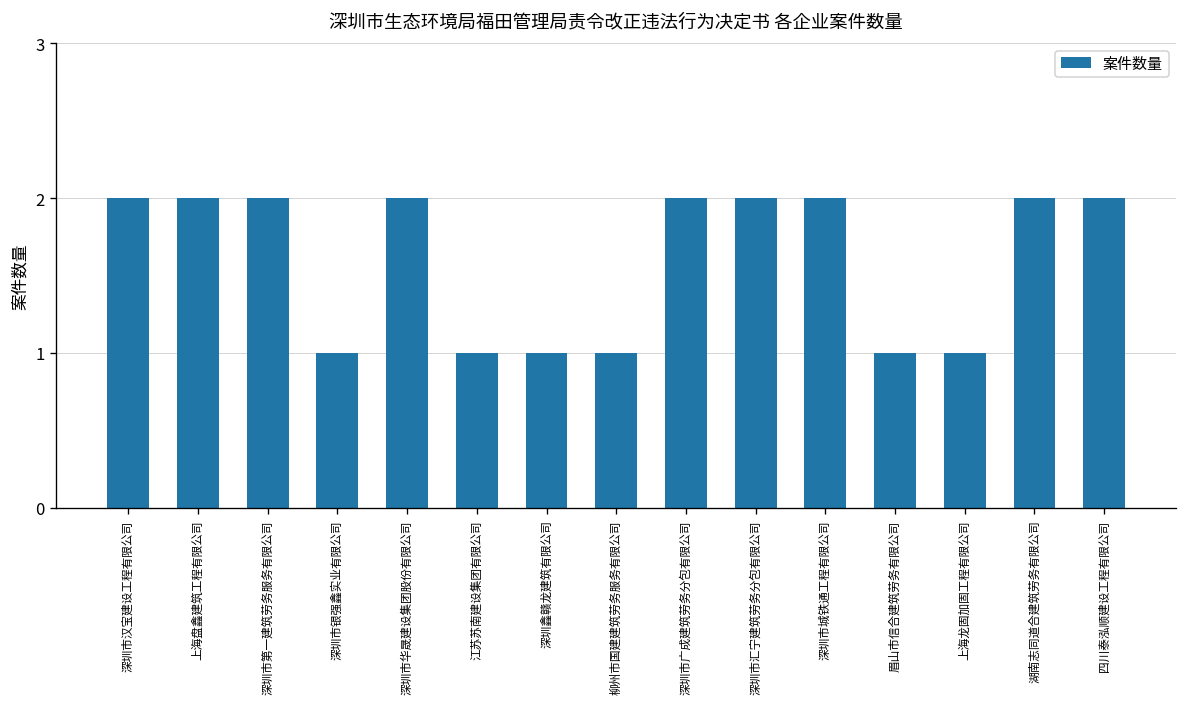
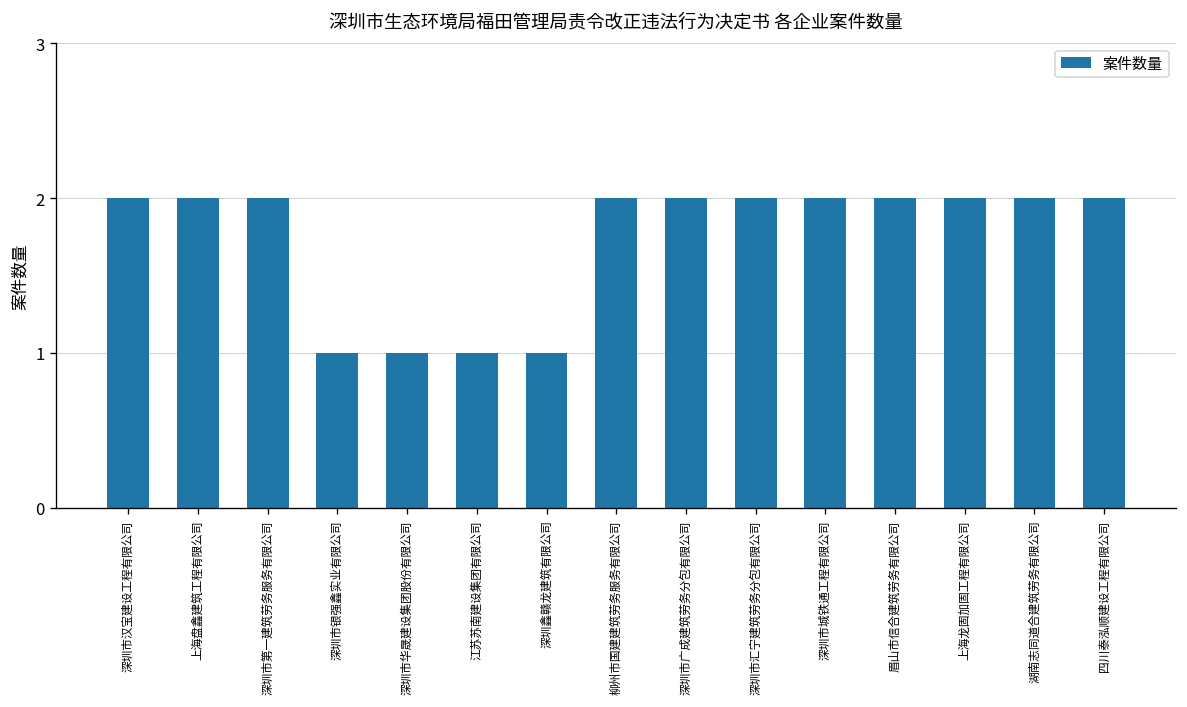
深圳市华晟建设集团股份有限公司: 2 -> 1
柳州市国建建筑劳务服务有限公司: 1 -> 2
眉山市信合建筑劳务有限公司: 1 -> 2
上海龙固加固工程有限公司: 1 -> 2
